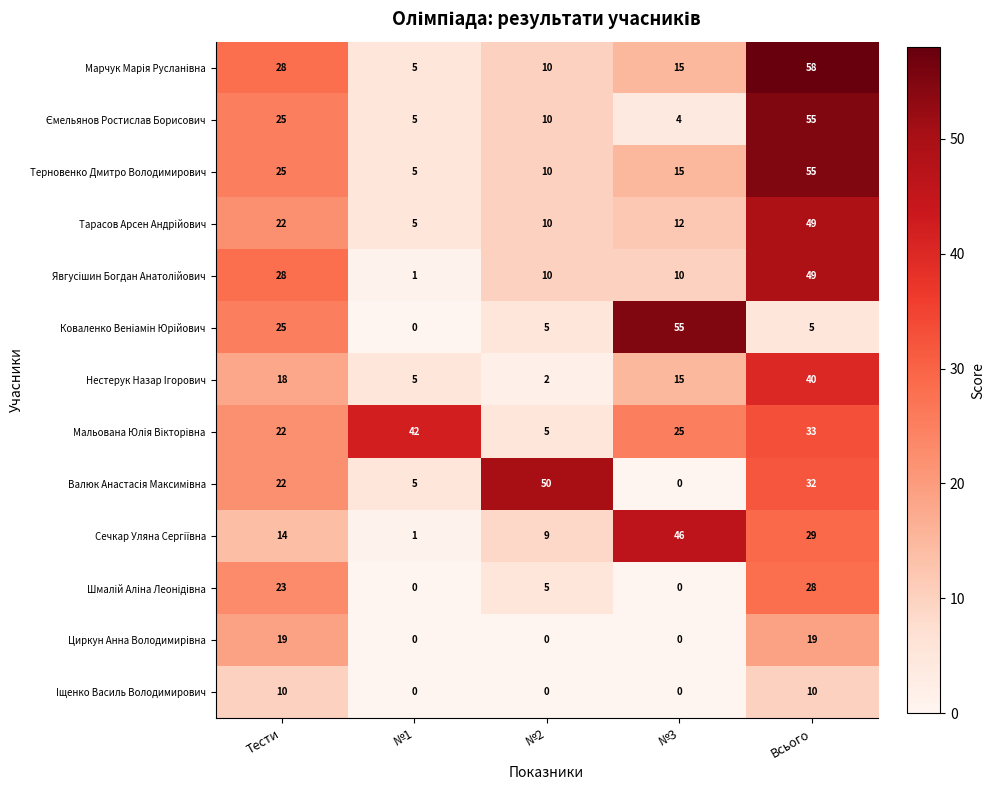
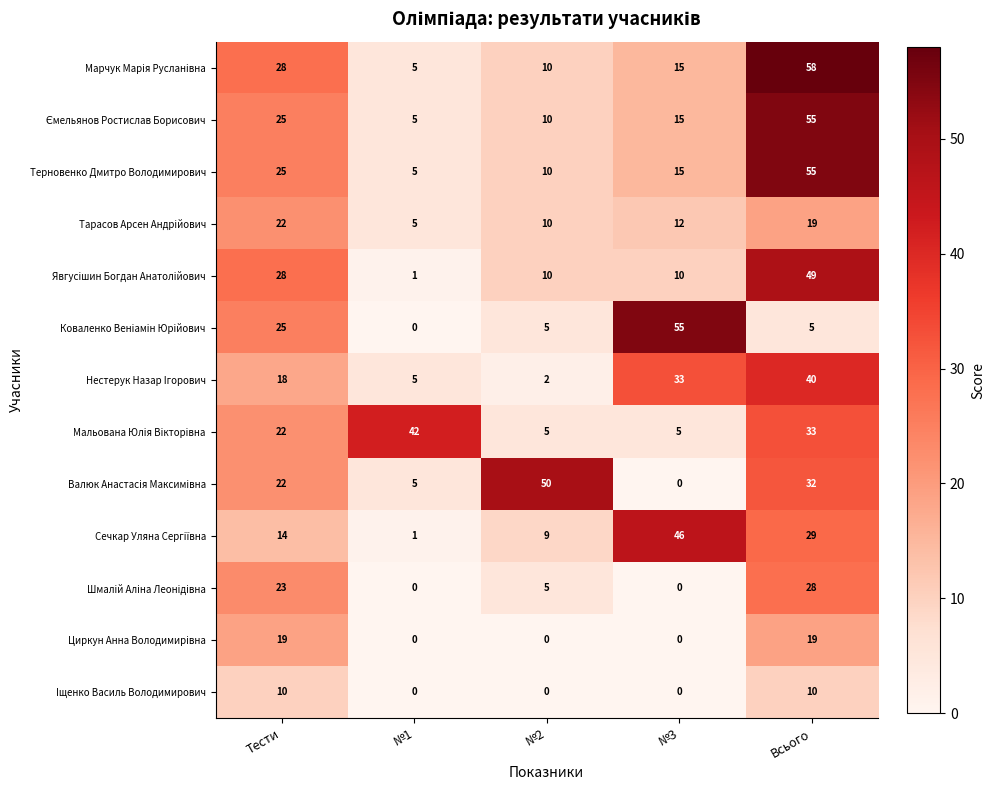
Ємельянов Ростислав Борисович, №3: 4 -> 15
Тарасов Арсен Андрійович, Всього: 49 -> 19
Нестерук Назар Ігорович, №3: 15 -> 33
Мальована Юлія Вікторівна, №3: 25 -> 5
